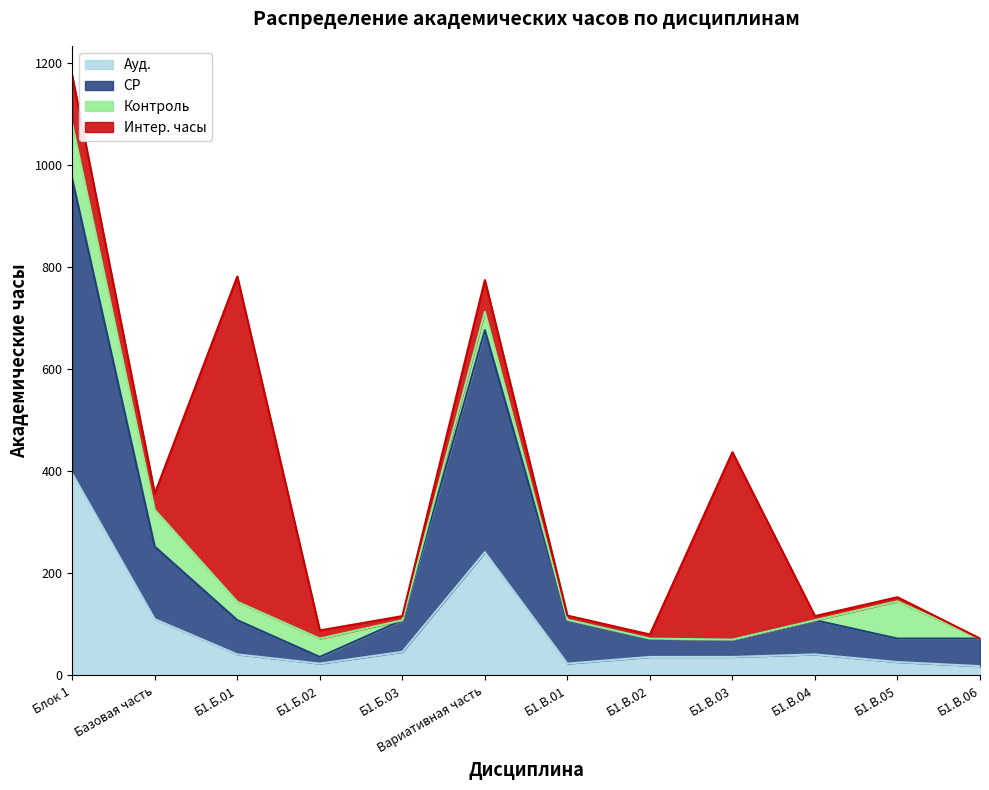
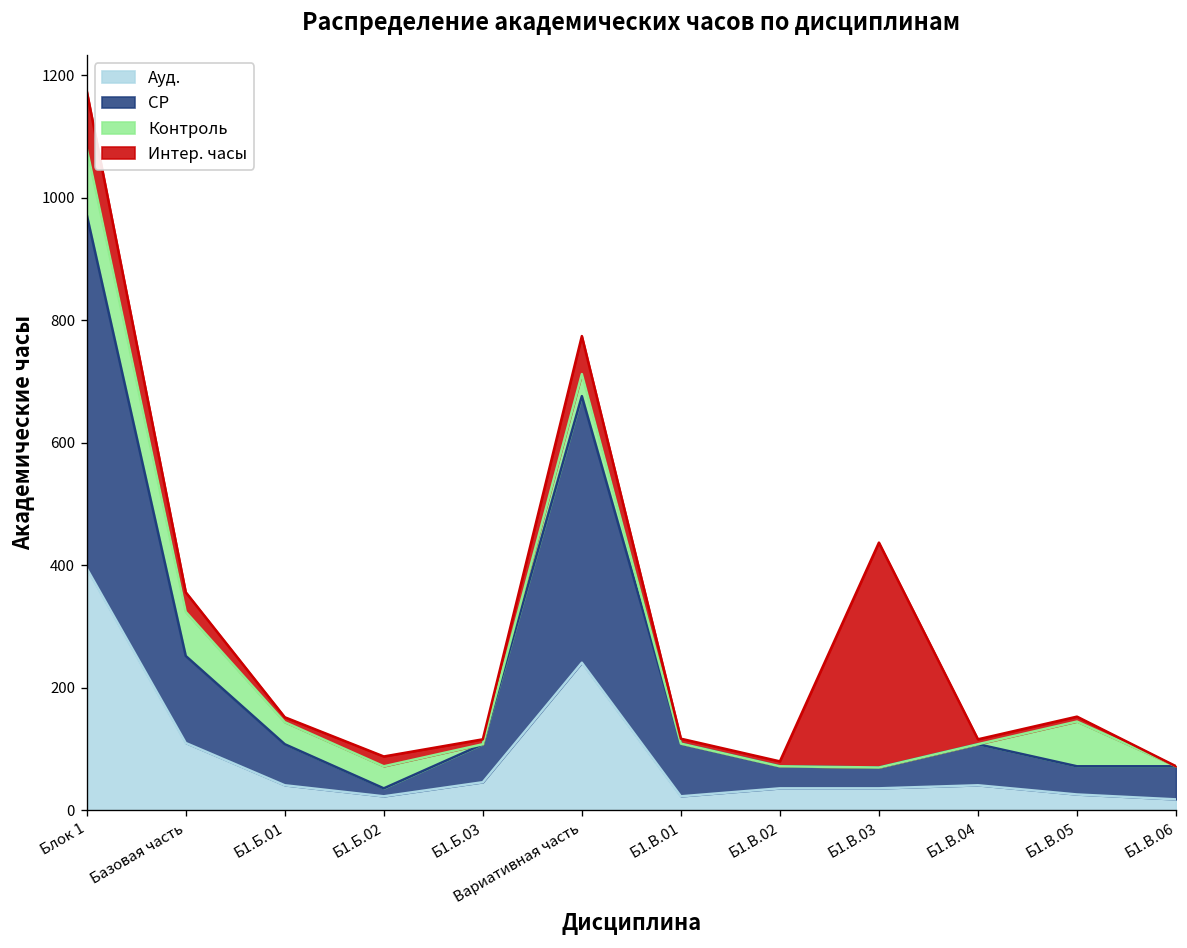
Интер. часы, Б1.Б.01: 640 -> 10
